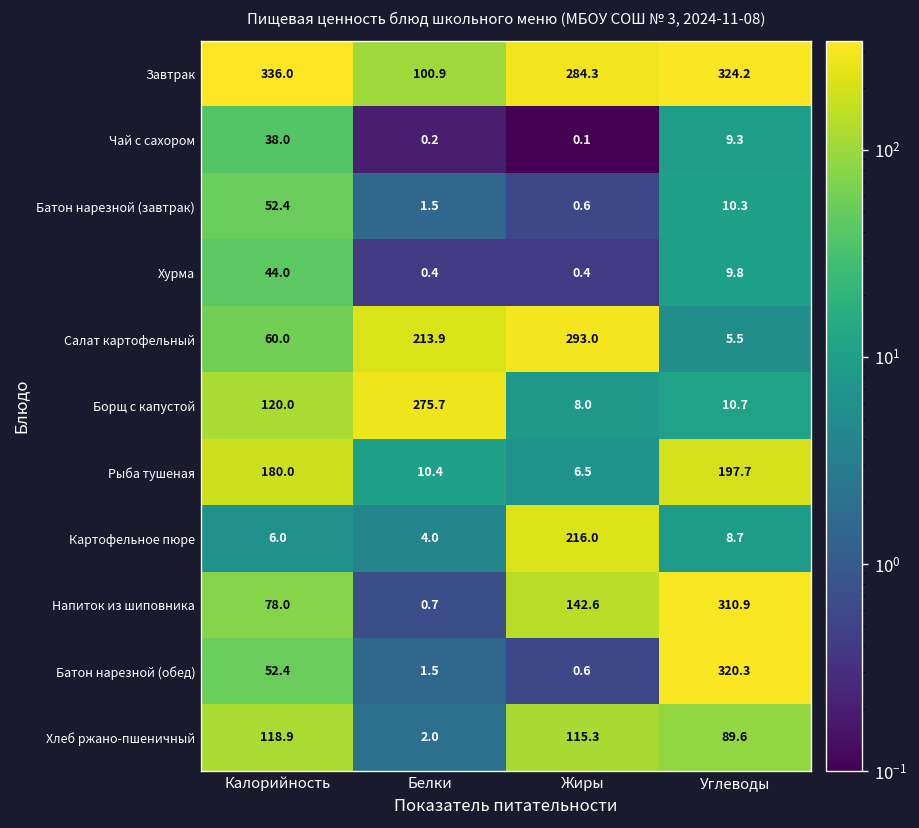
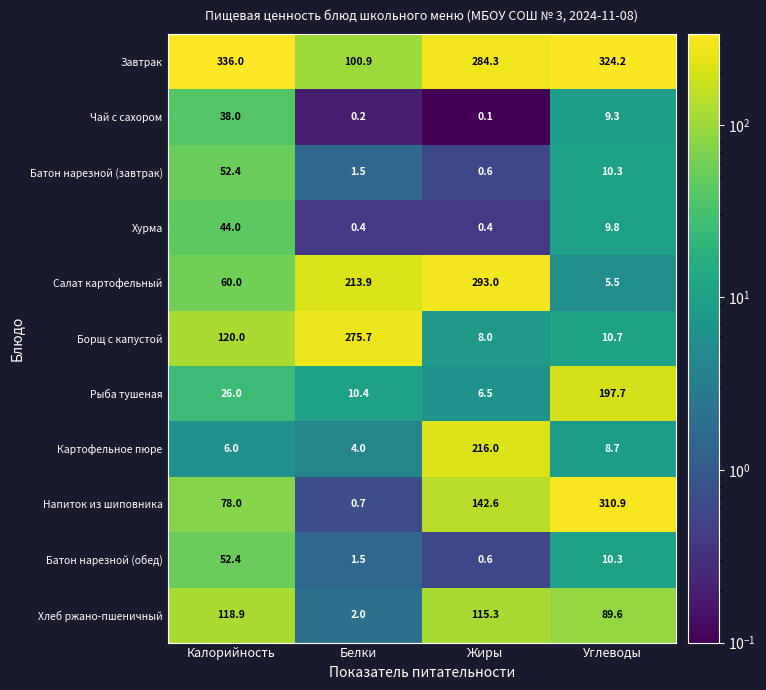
Рыба тушеная, Калорийность: 180.0 -> 26.0
Батон нарезной (обед), Углеводы: 320.3 -> 10.3
